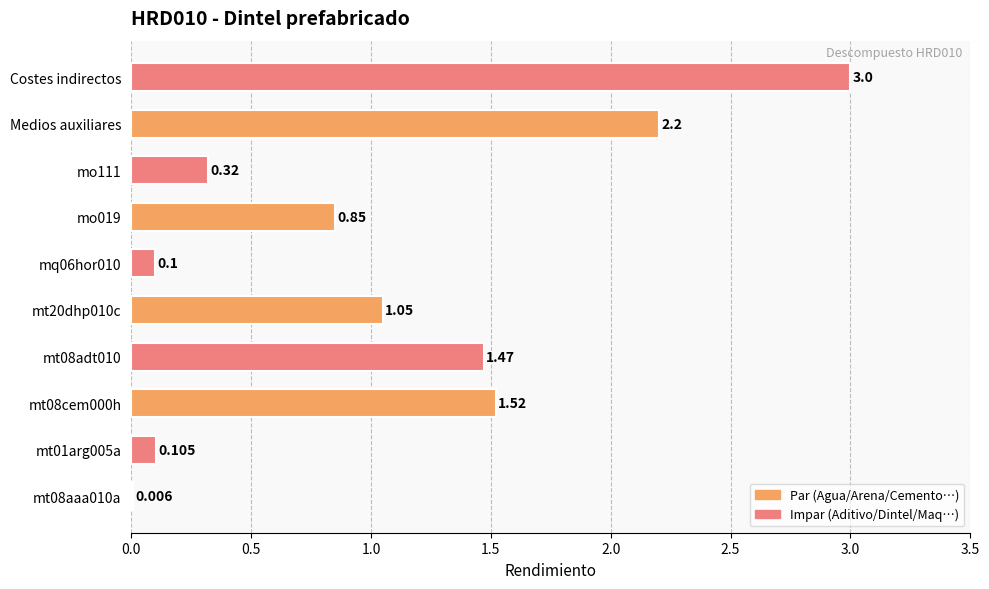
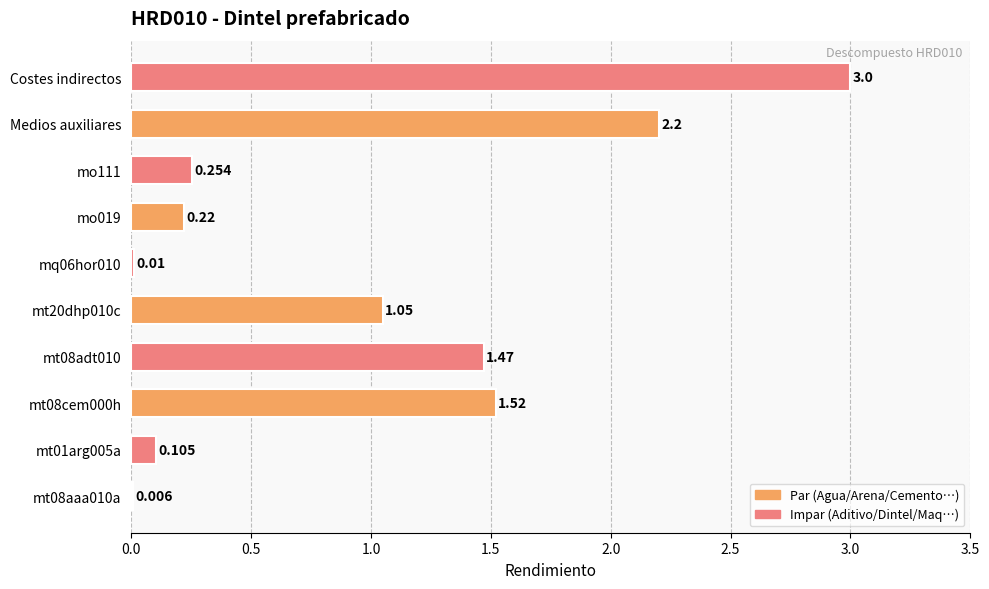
mo111: 0.32 -> 0.254
mo019: 0.85 -> 0.22
mq06hor010: 0.1 -> 0.01
